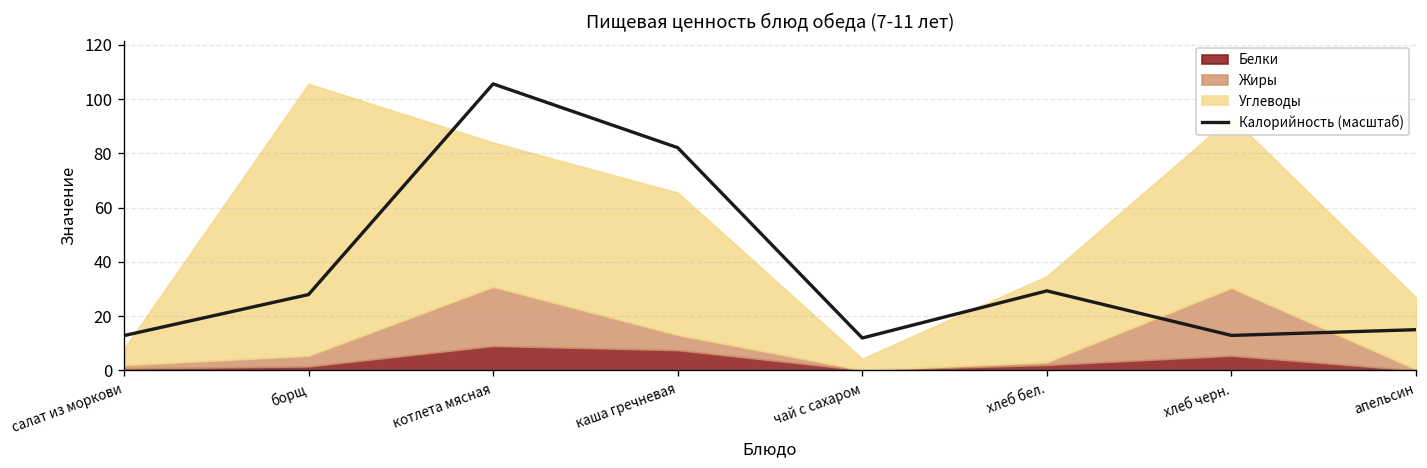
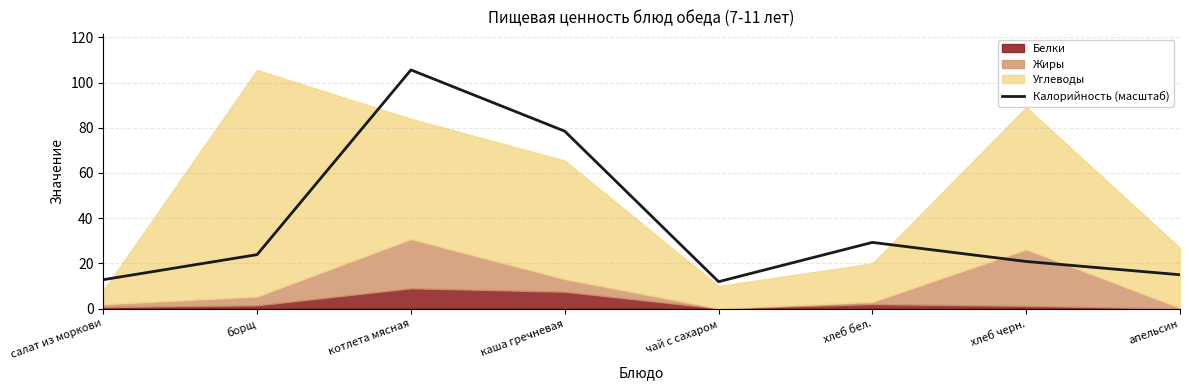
Калорийность (масштаб), борщ: 28 -> 24
Калорийность (масштаб), каша гречневая: 82 -> 78
Углеводы, чай с сахаром: 4 -> 10
Углеводы, хлеб бел.: 32 -> 17
Калорийность (масштаб), хлеб черн.: 13 -> 21
Белки, хлеб черн.: 5 -> 1
